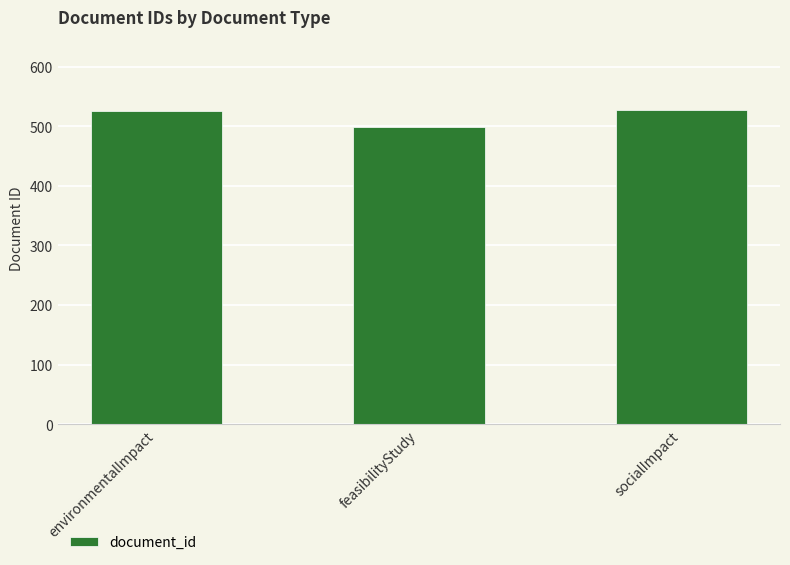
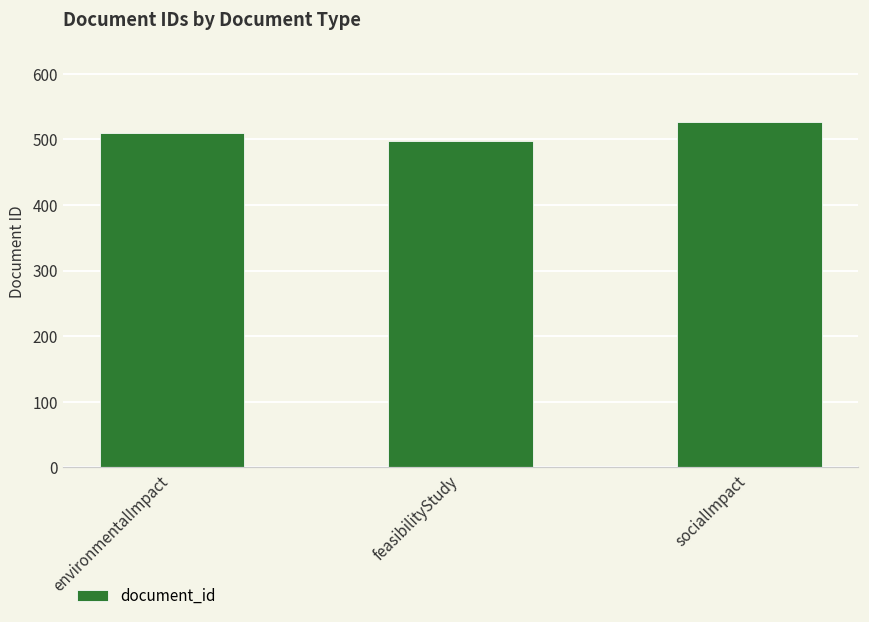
environmentalImpact: 530 -> 510
